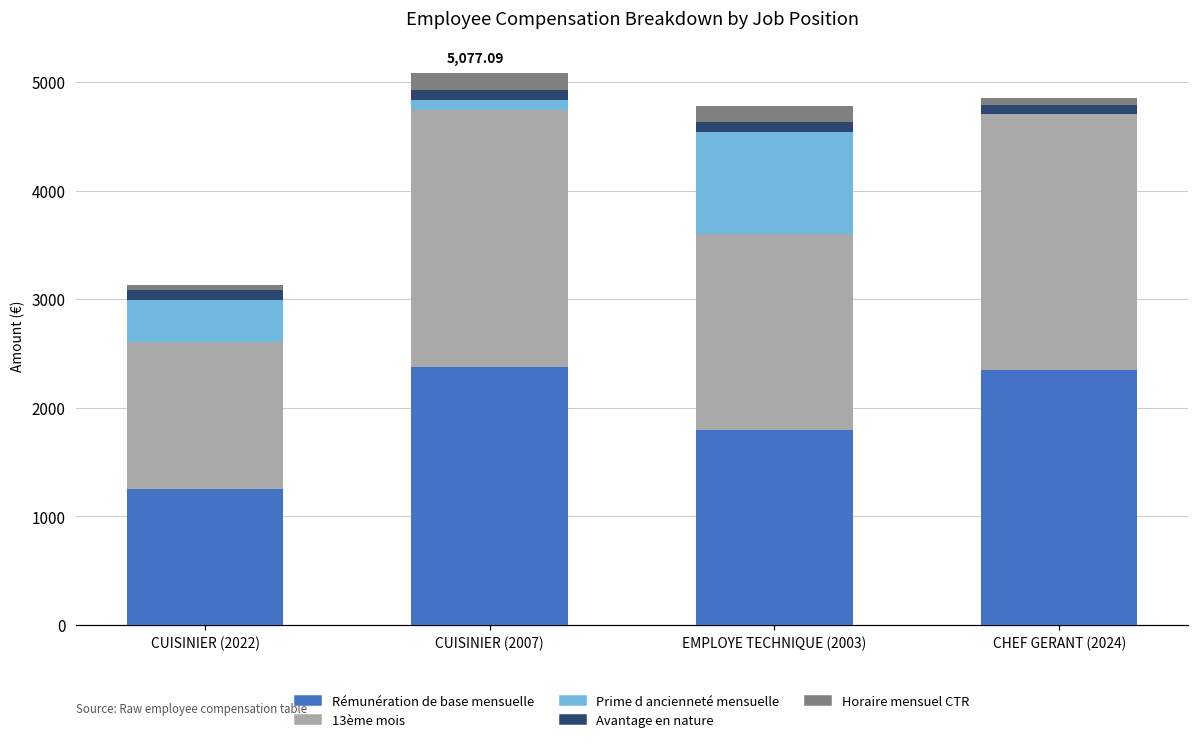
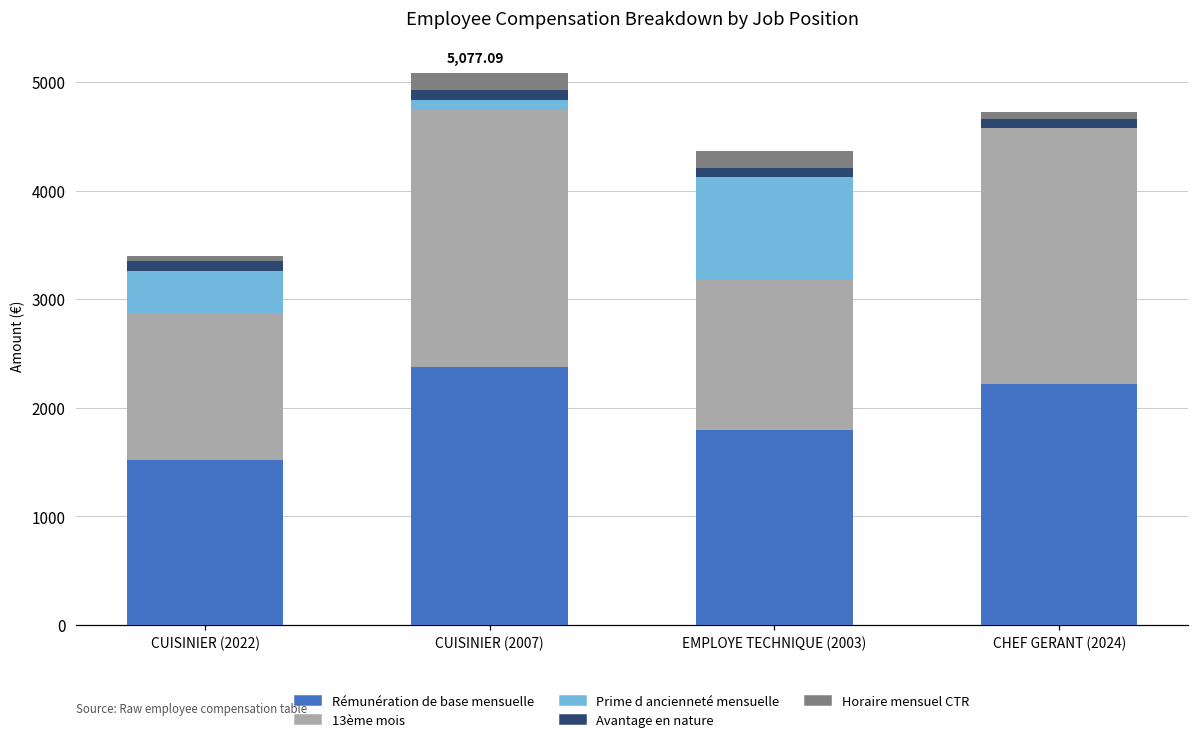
Rémunération de base mensuelle, CUISINIER (2022): 1200 -> 1500
13ème mois, EMPLOYE TECHNIQUE (2003): 1800 -> 1400
Rémunération de base mensuelle, CHEF GERANT (2024): 2400 -> 2200
